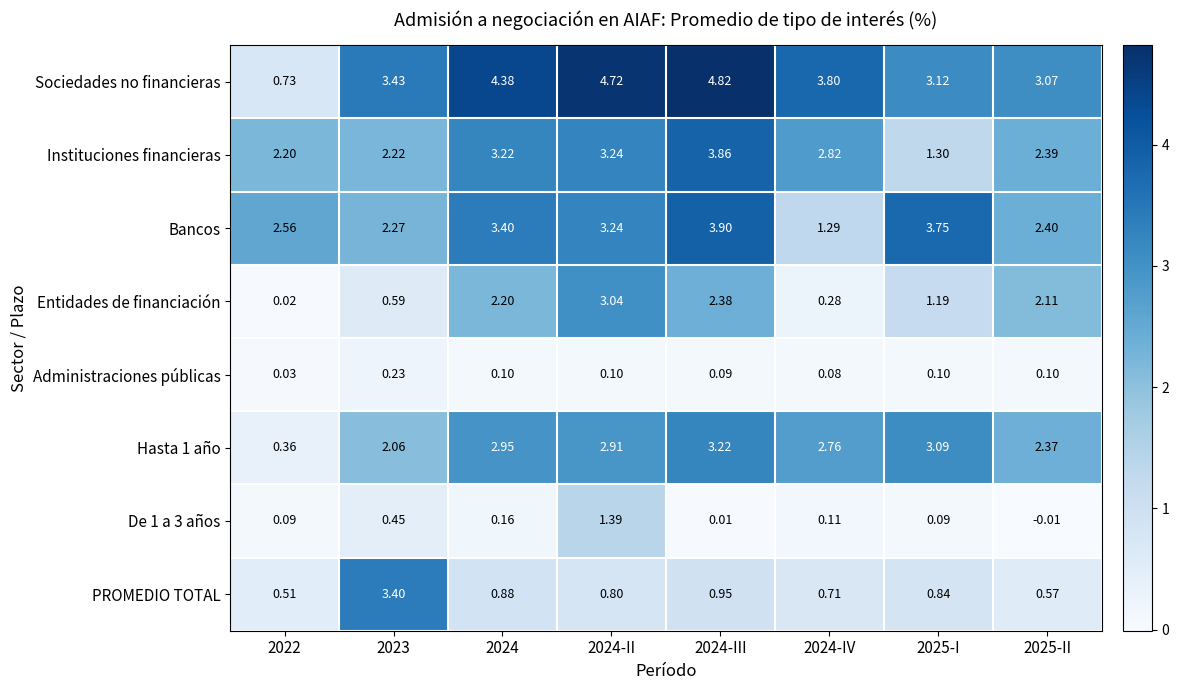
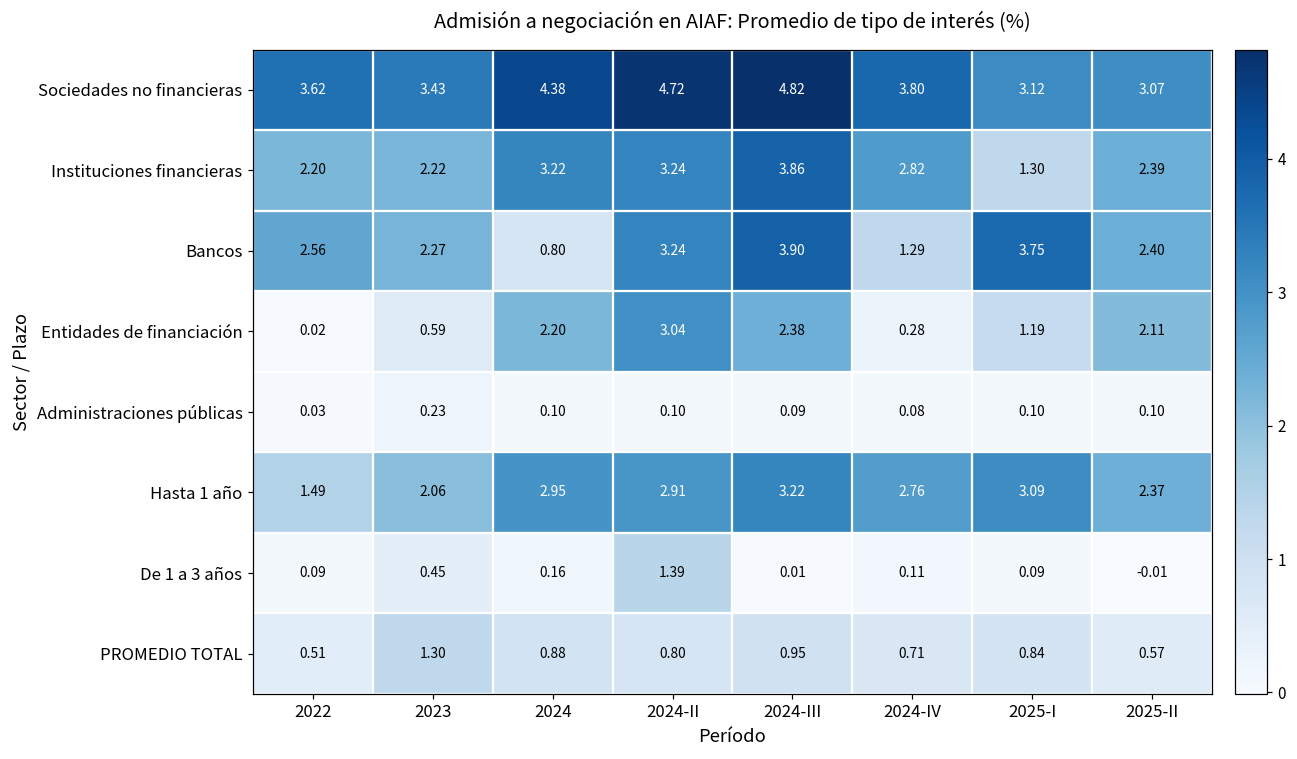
Sociedades no financieras, 2022: 0.73 -> 3.62
Bancos, 2024: 3.40 -> 0.80
Hasta 1 año, 2022: 0.36 -> 1.49
PROMEDIO TOTAL, 2023: 3.40 -> 1.30
